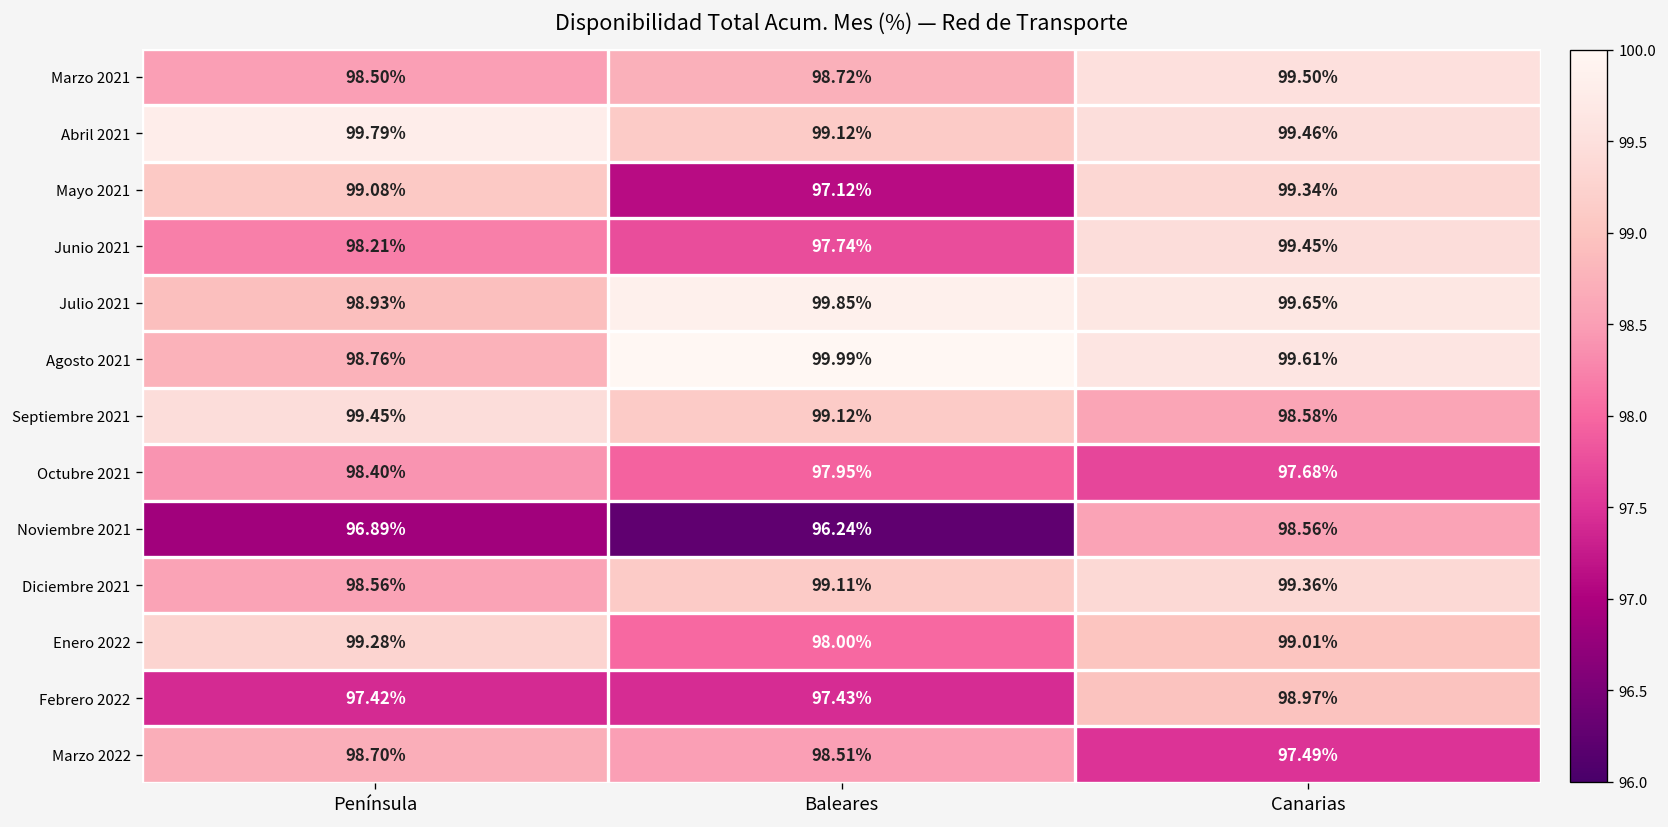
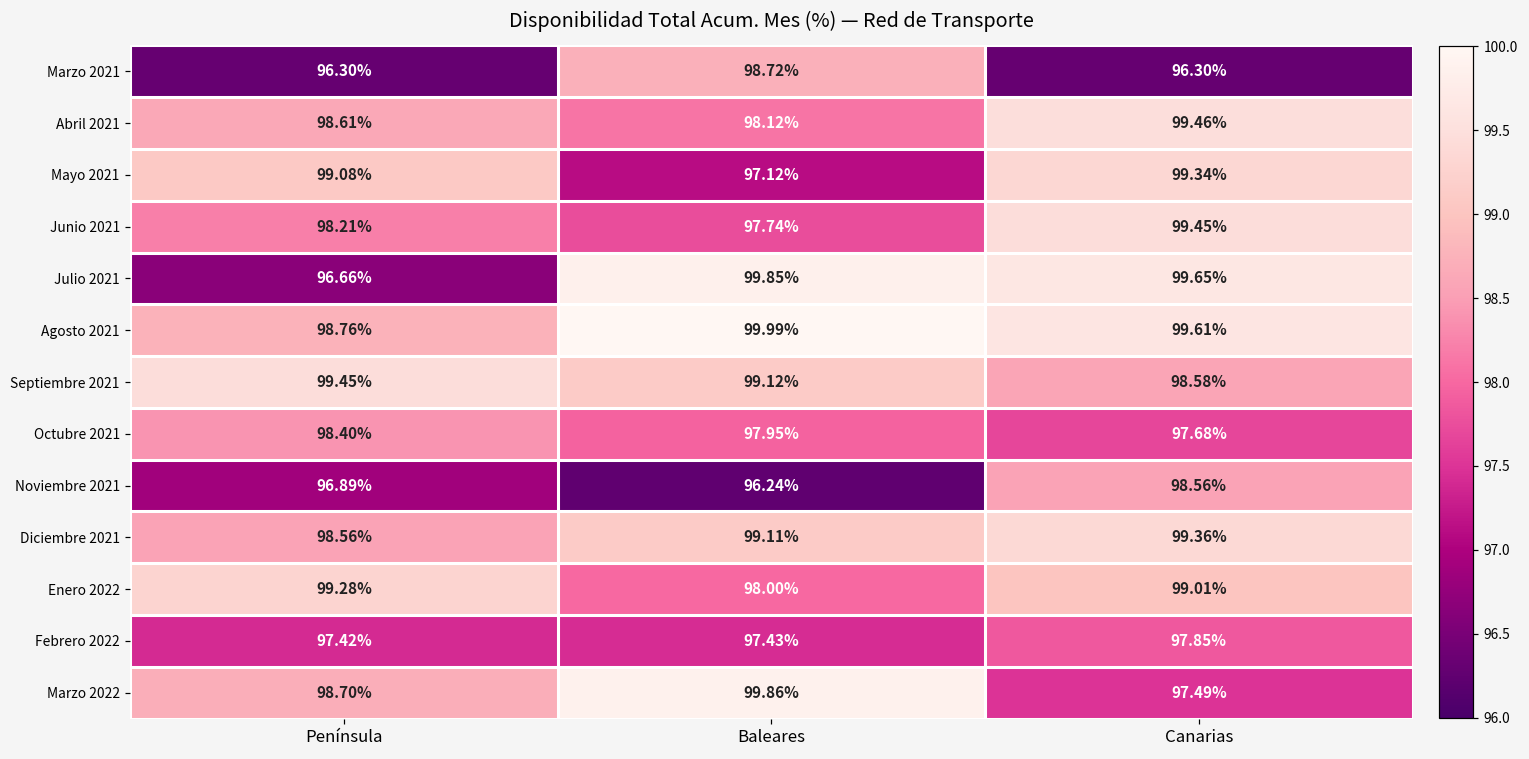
Marzo 2021, Península: 98.50% -> 96.30%
Marzo 2021, Canarias: 99.50% -> 96.30%
Abril 2021, Península: 99.79% -> 98.61%
Abril 2021, Baleares: 99.12% -> 98.12%
Julio 2021, Península: 98.93% -> 96.66%
Febrero 2022, Canarias: 98.97% -> 97.85%
Marzo 2022, Baleares: 98.51% -> 99.86%
